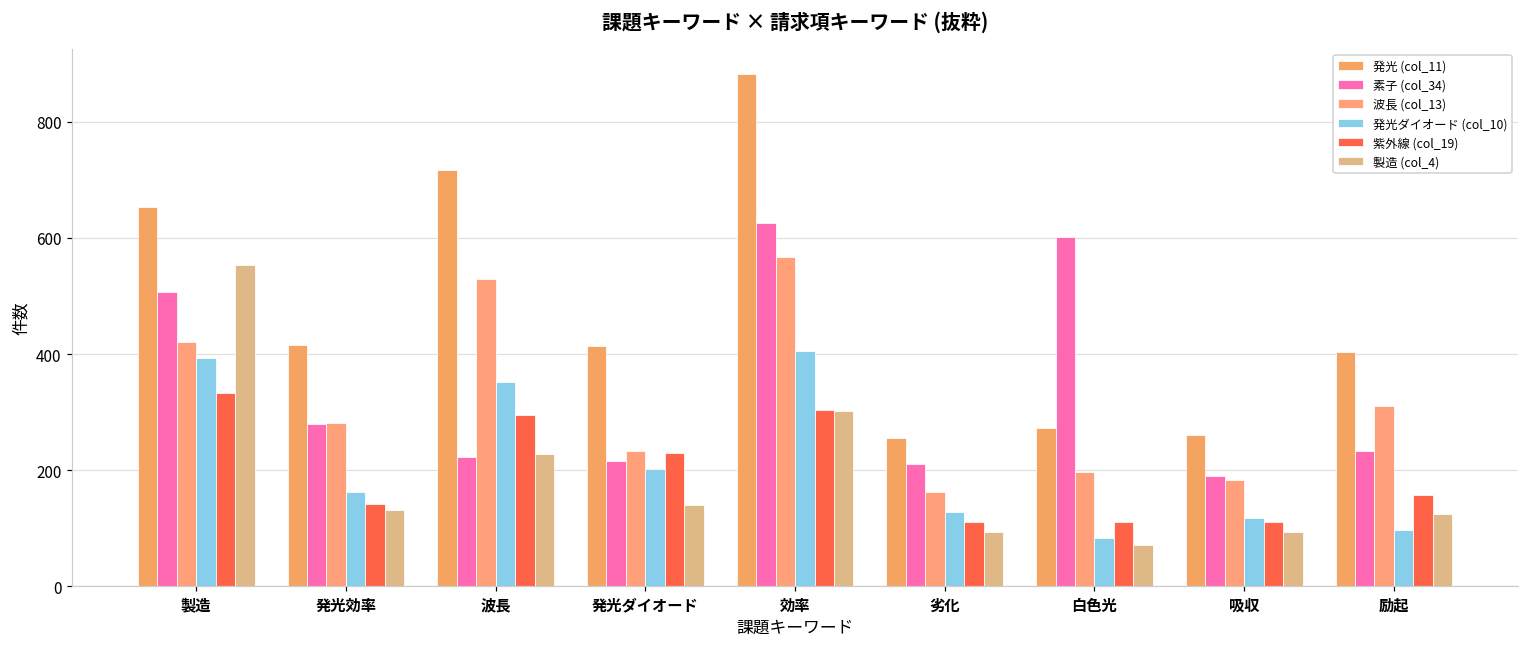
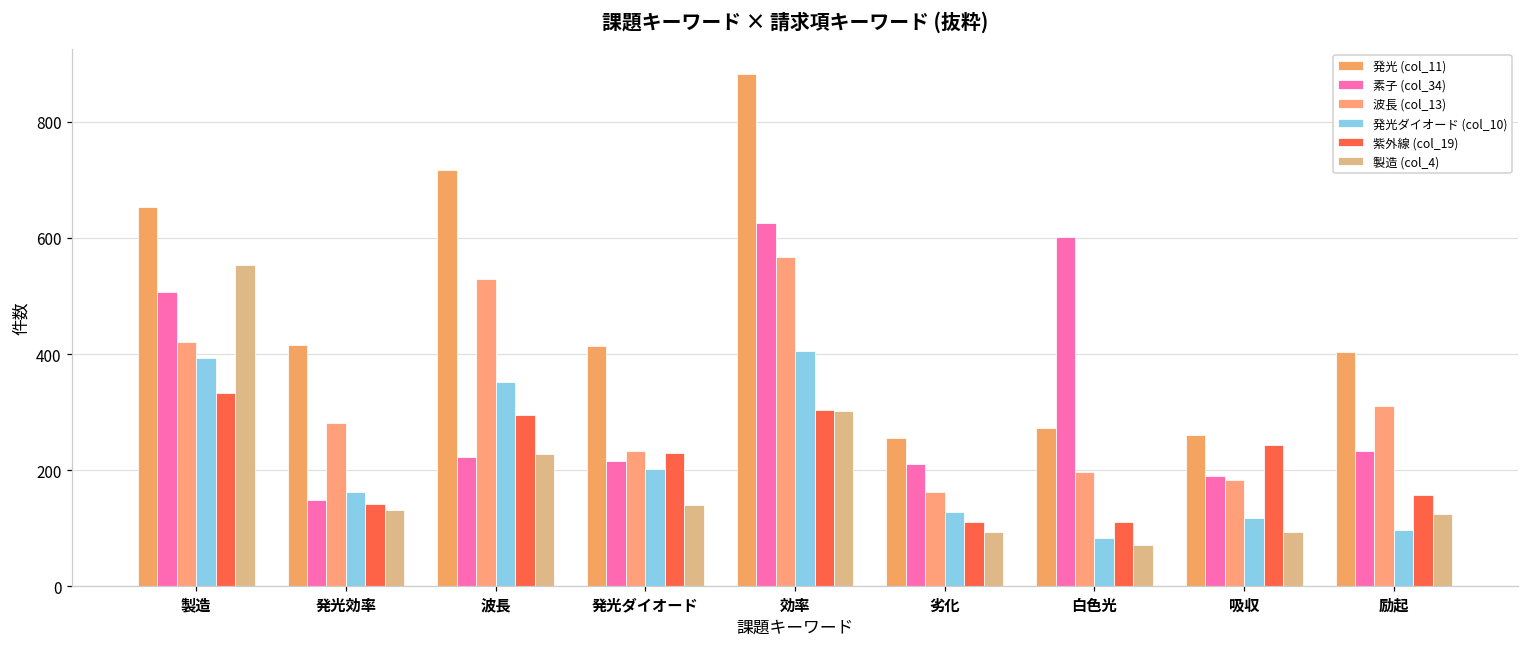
素子 (col_34), 発光効率: 280 -> 150
紫外線 (col_19), 吸収: 110 -> 240
